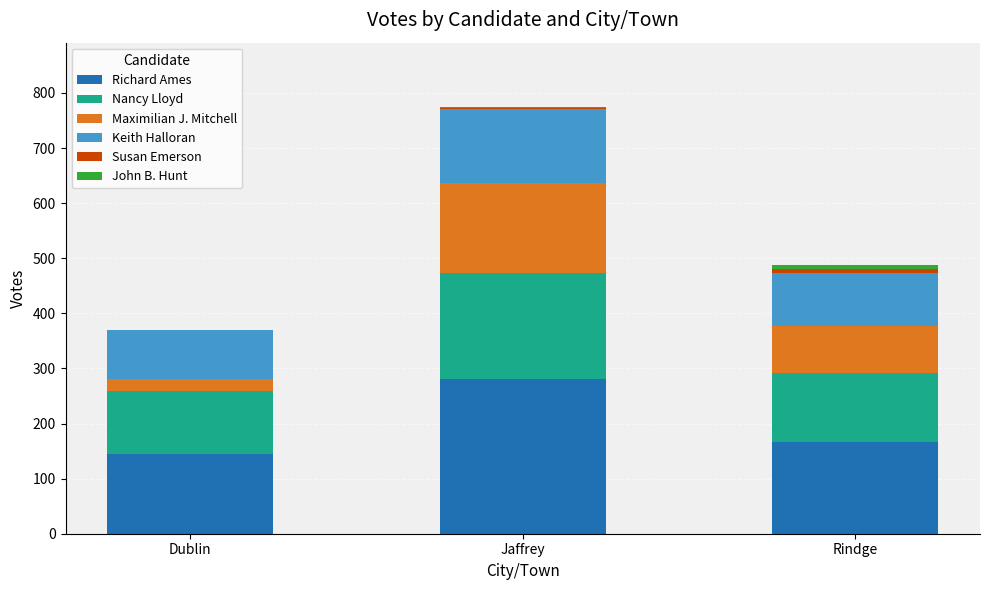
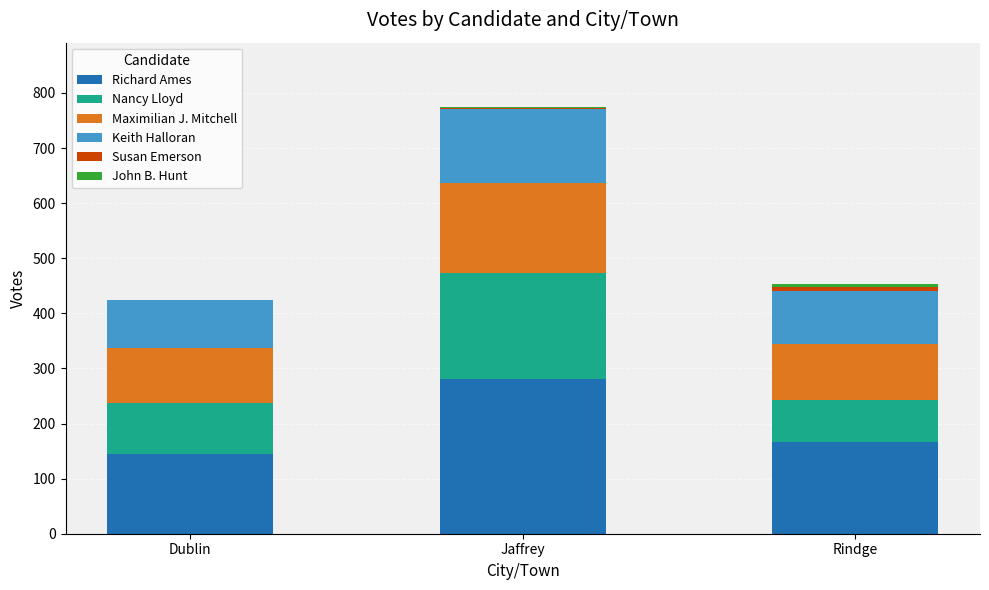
Nancy Lloyd, Dublin: 120 -> 90
Maximilian J. Mitchell, Dublin: 20 -> 100
Nancy Lloyd, Rindge: 120 -> 80
Maximilian J. Mitchell, Rindge: 90 -> 100
